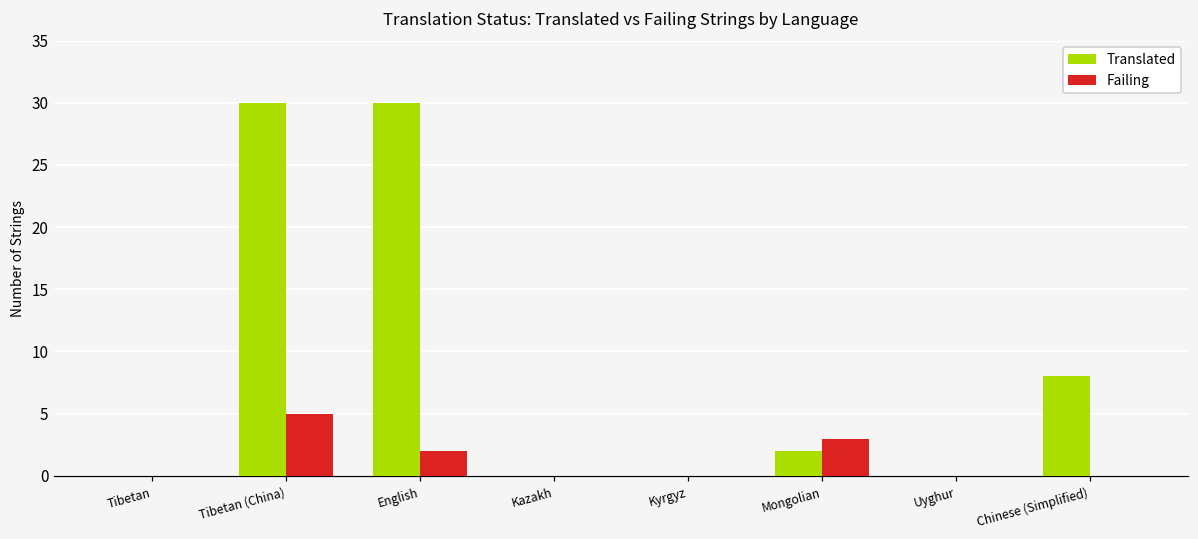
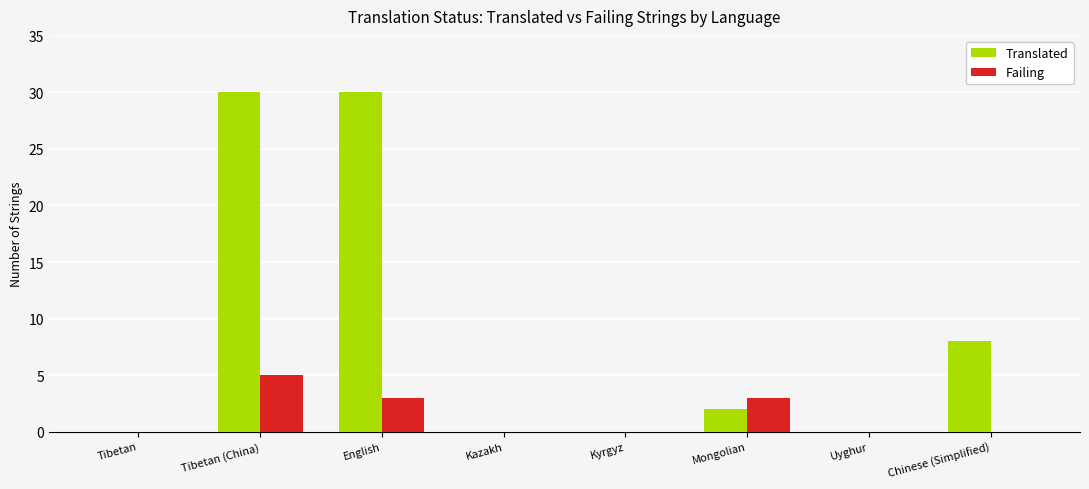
Failing, English: 2 -> 3
